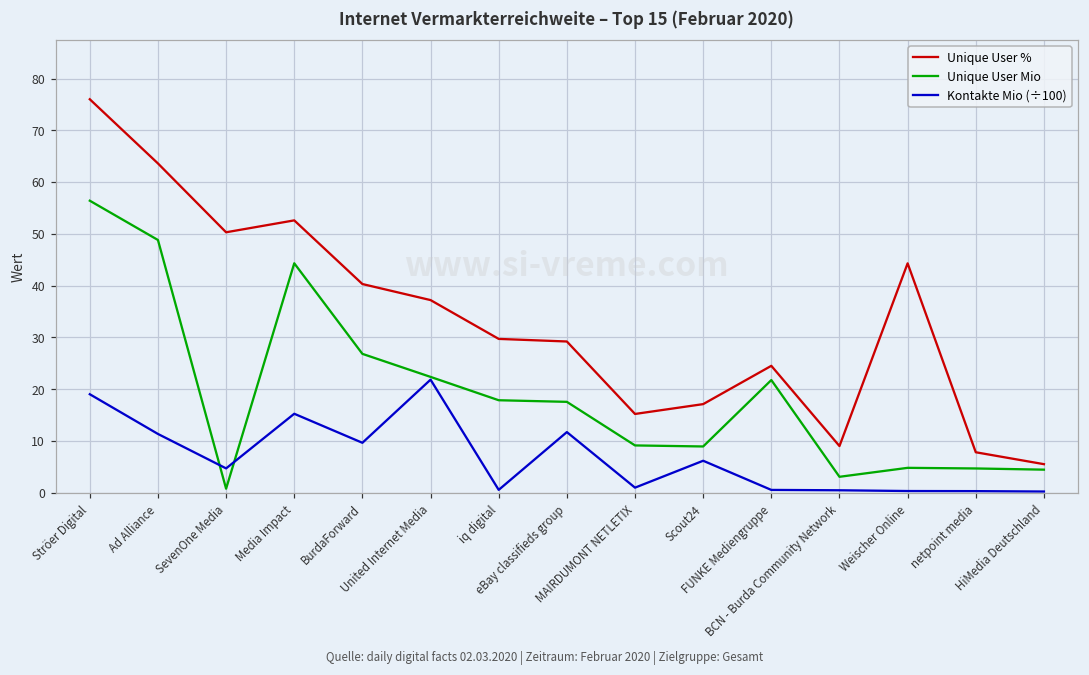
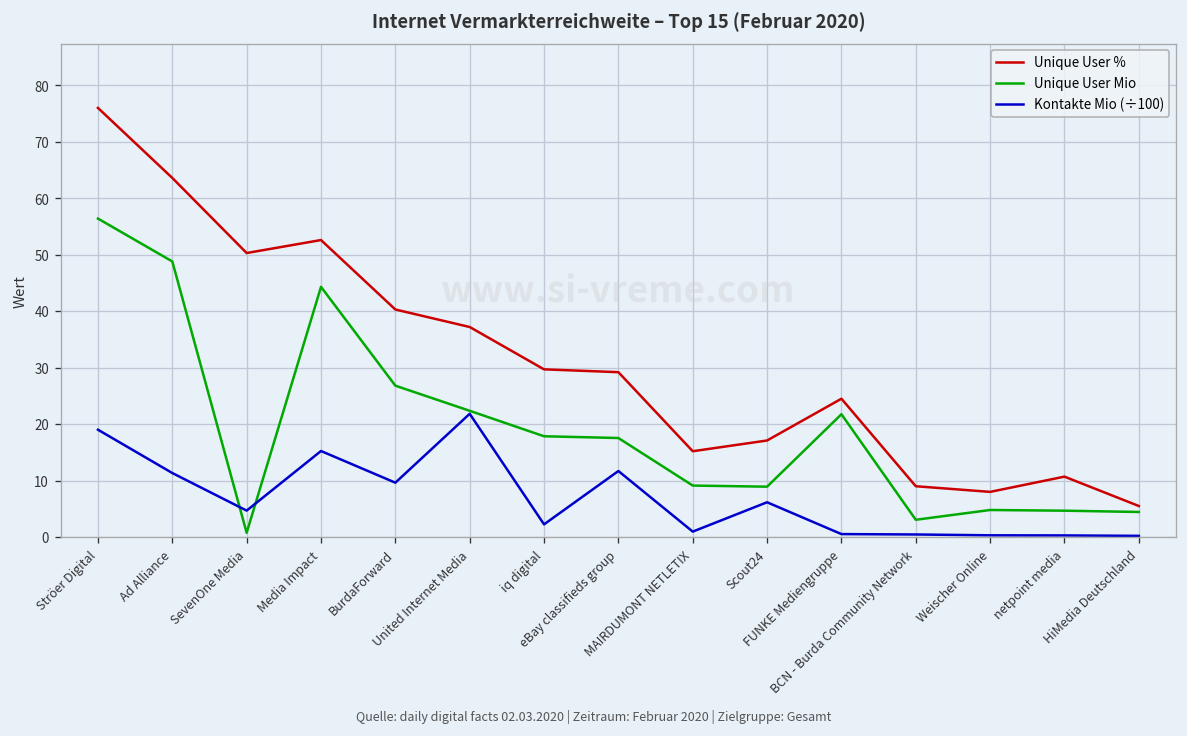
Kontakte Mio (÷100), iq digital: 1 -> 2
Unique User %, Weischer Online: 44 -> 8
Unique User %, netpoint media: 8 -> 11
